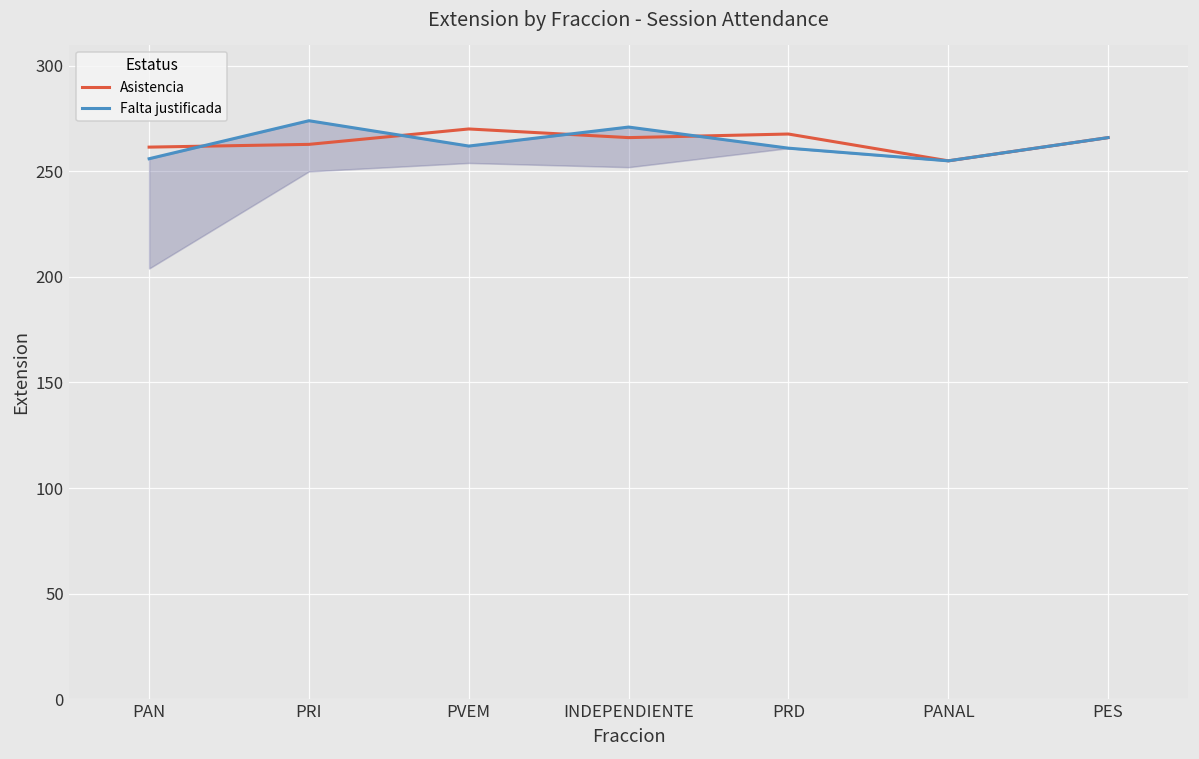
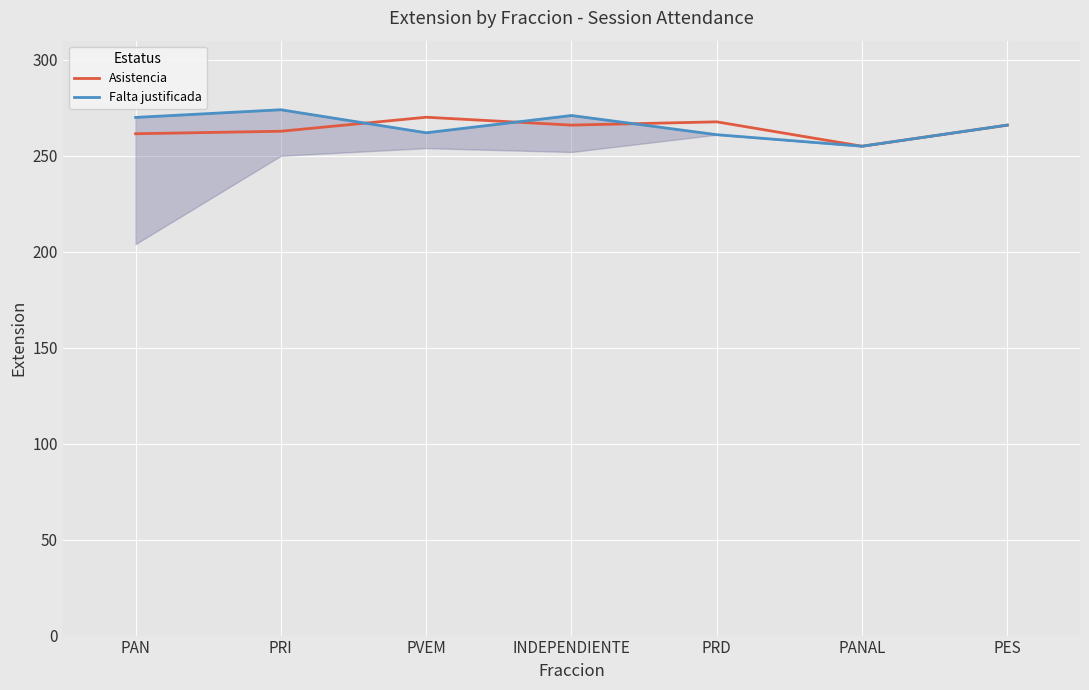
Falta justificada, PAN: 256 -> 270
